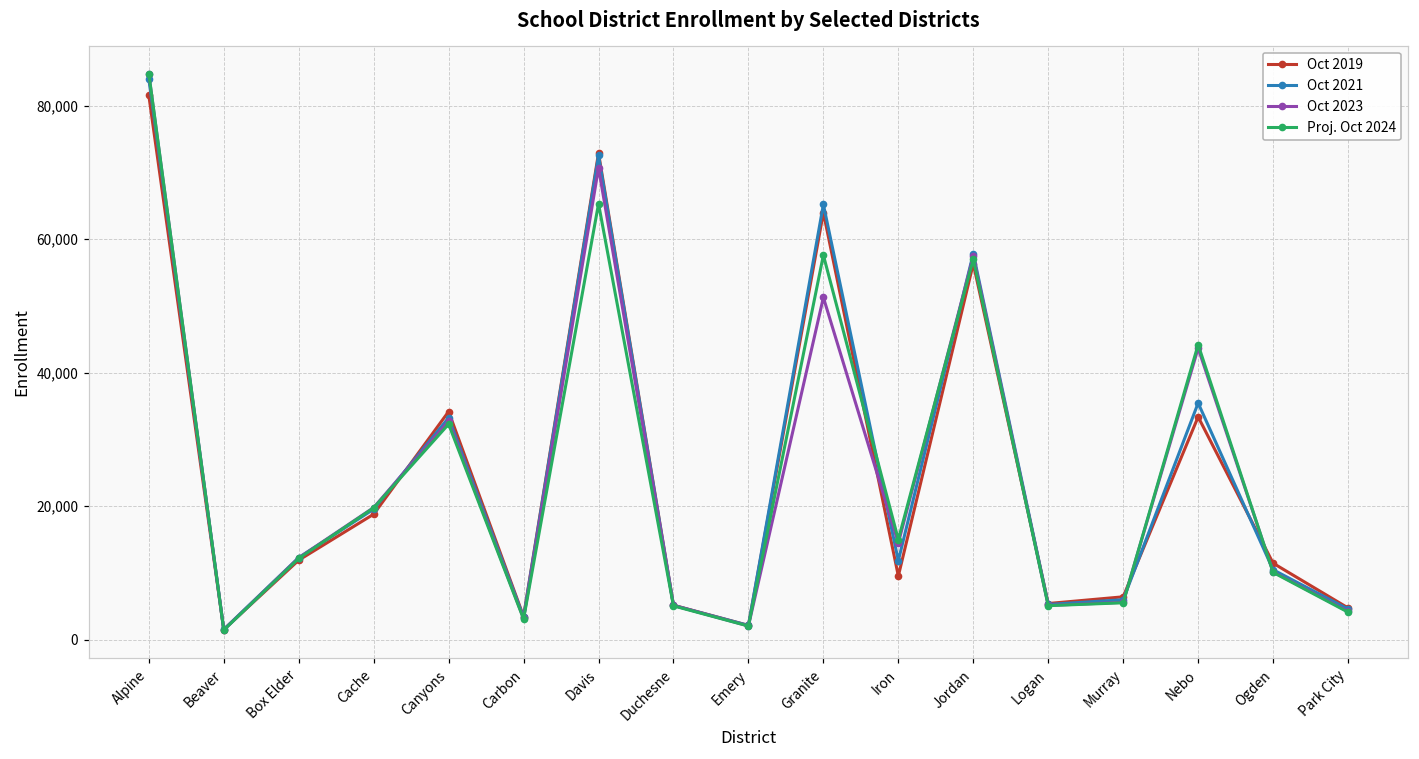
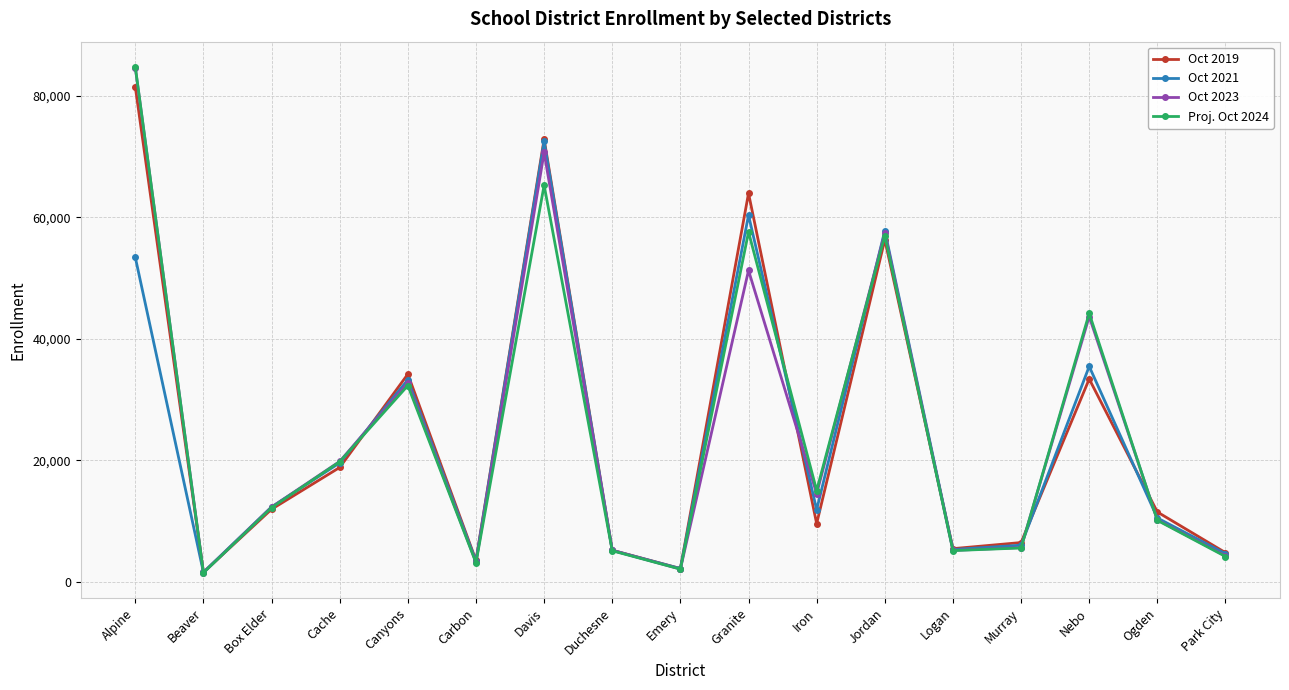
Oct 2021, Alpine: 84,000 -> 53,000
Oct 2021, Granite: 65,000 -> 60,000
